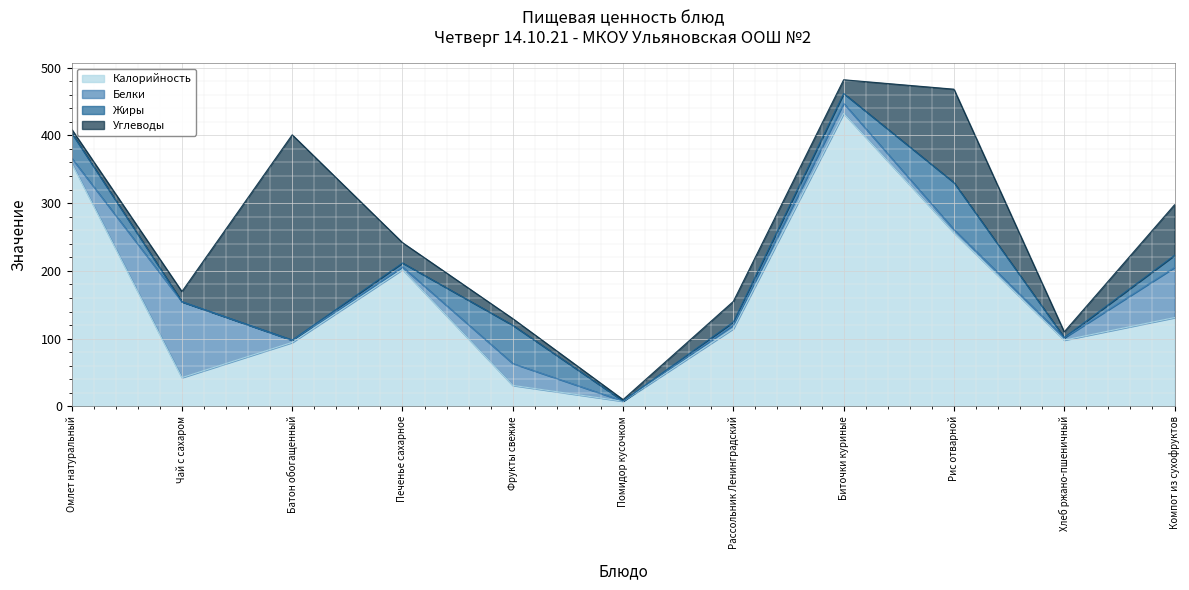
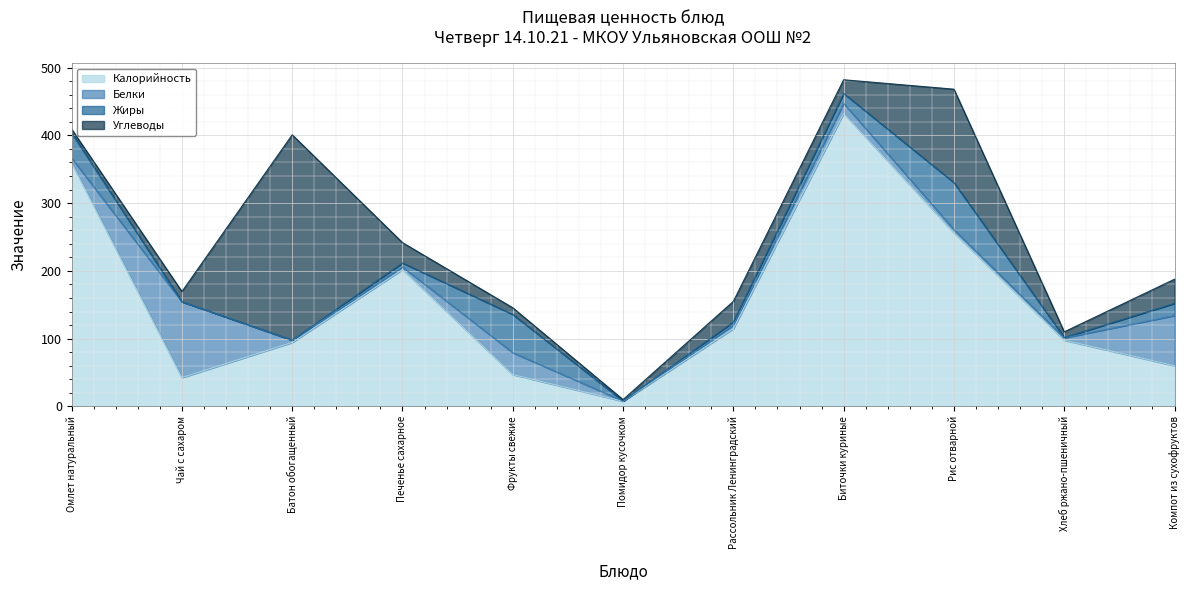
Калорийность, Фрукты свежие: 30 -> 50
Калорийность, Компот из сухофруктов: 130 -> 60
Углеводы, Компот из сухофруктов: 70 -> 40
